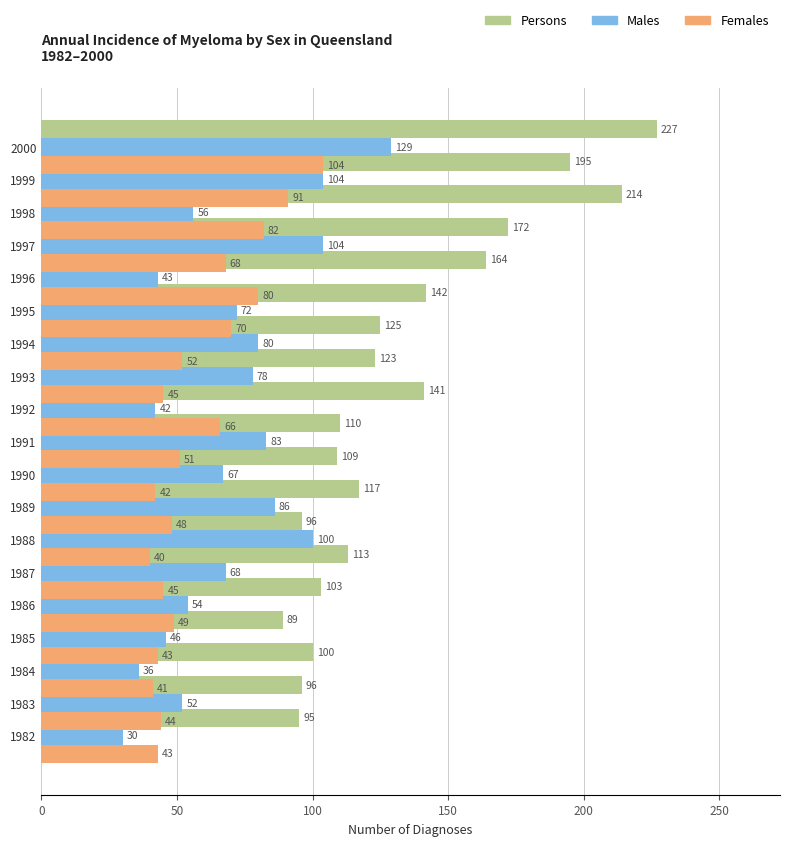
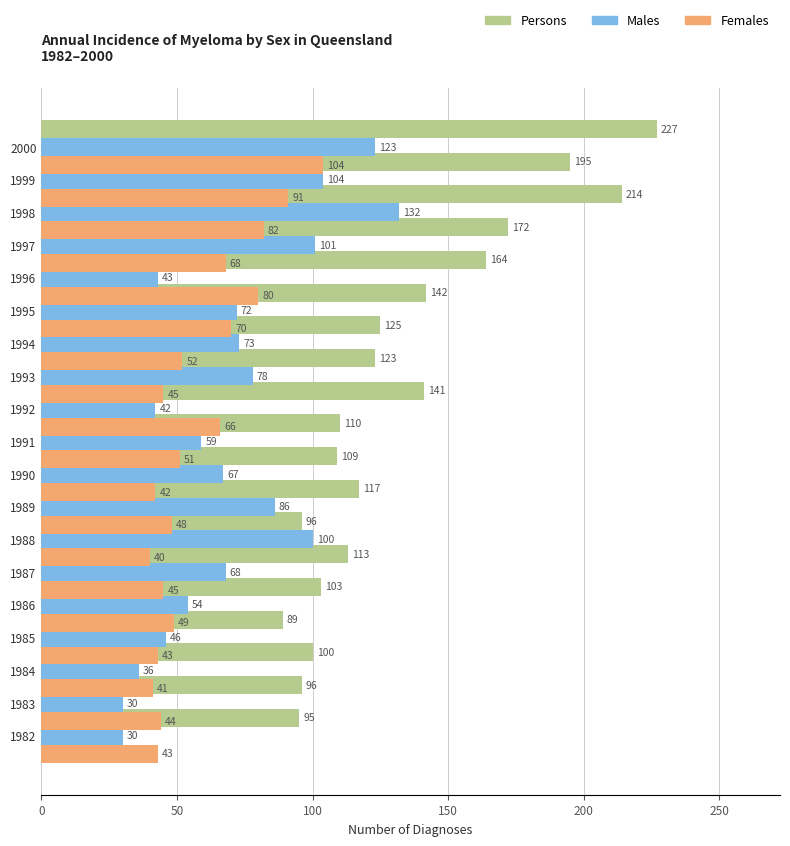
Males, 2000: 129 -> 123
Males, 1998: 56 -> 132
Males, 1997: 104 -> 101
Males, 1994: 80 -> 73
Males, 1991: 83 -> 59
Males, 1983: 52 -> 30
